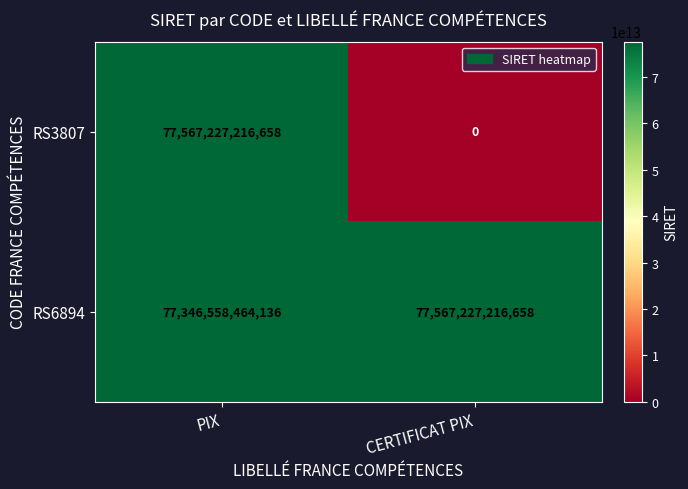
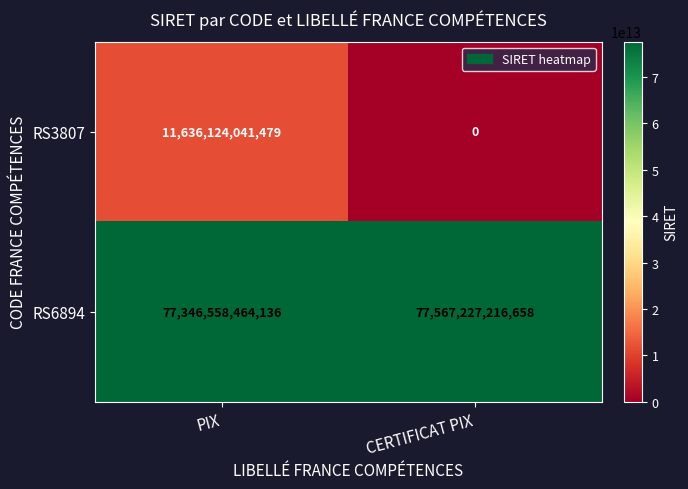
RS3807, PIX: 77,567,227,216,658 -> 11,636,124,041,479
